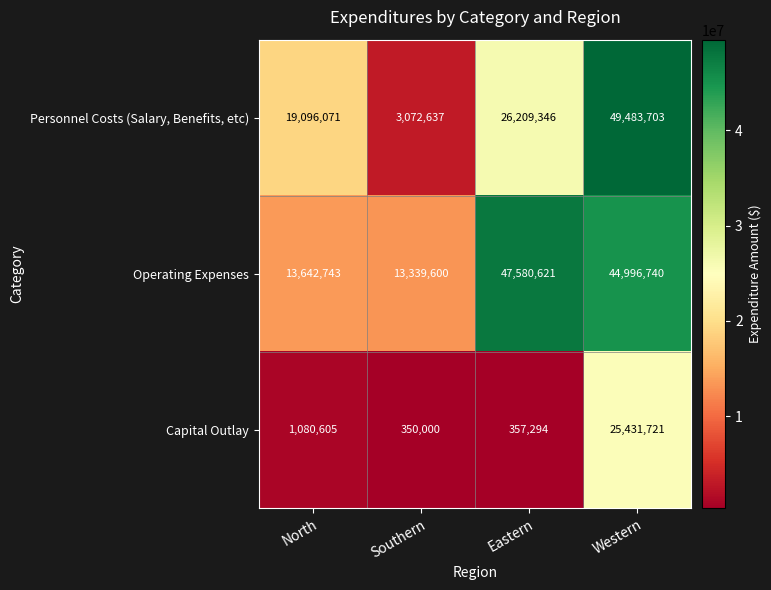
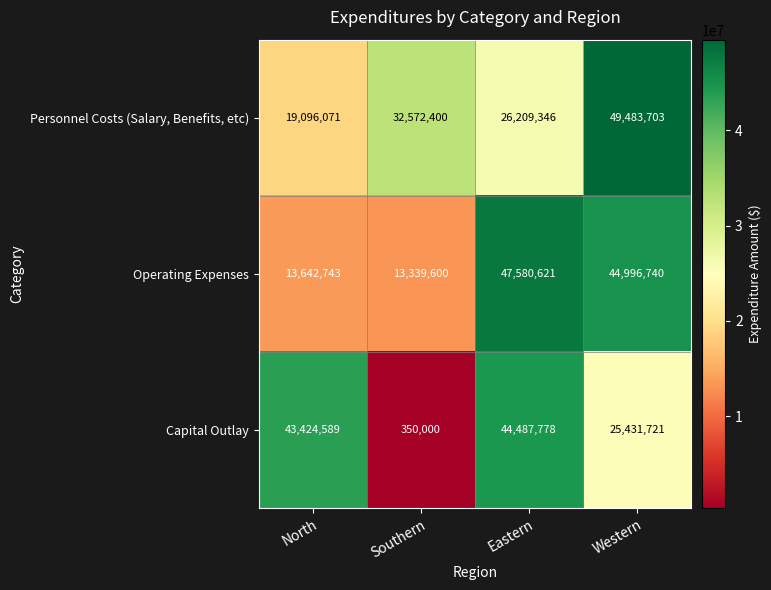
Personnel Costs (Salary, Benefits, etc), Southern: 3,072,637 -> 32,572,400
Capital Outlay, North: 1,080,605 -> 43,424,589
Capital Outlay, Eastern: 357,294 -> 44,487,778
